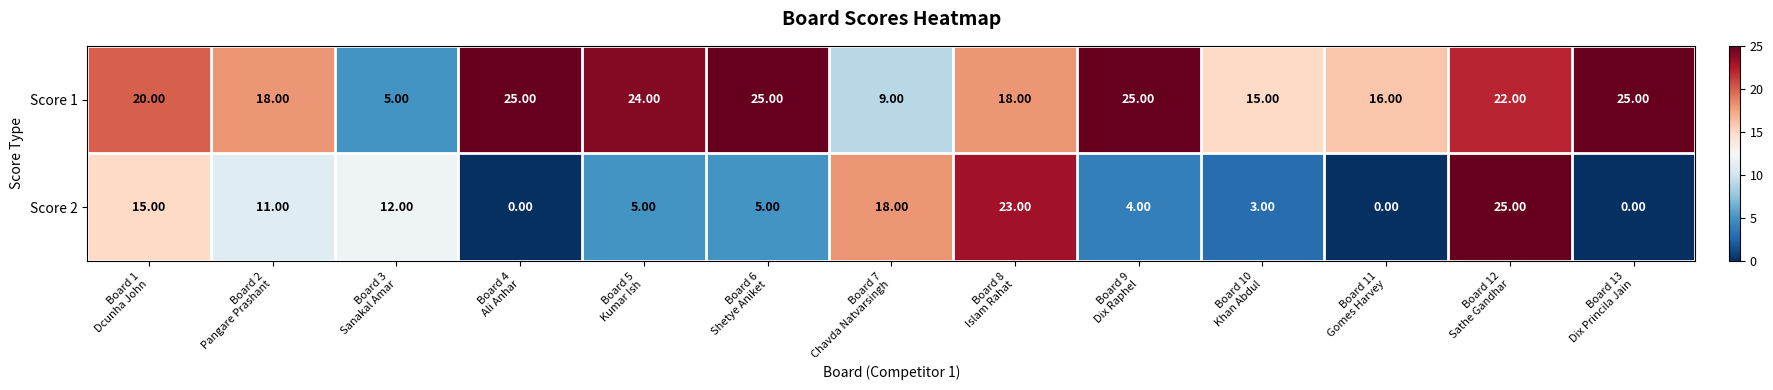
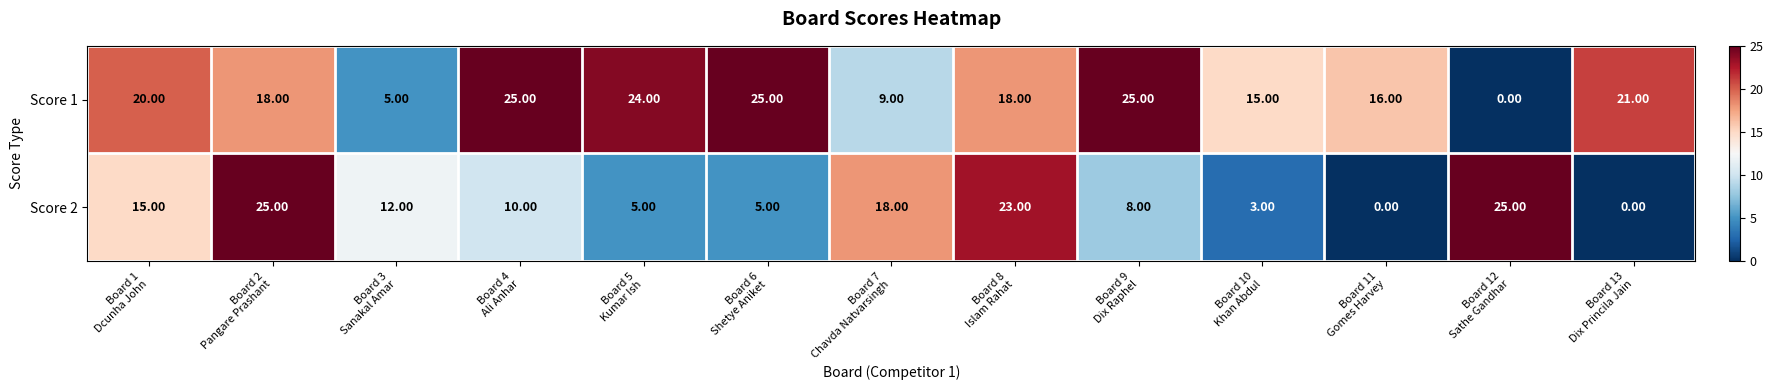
Score 1, Board 12 Sathe Gandhar: 22.00 -> 0.00
Score 1, Board 13 Dix Princila Jain: 25.00 -> 21.00
Score 2, Board 2 Pangare Prashant: 11.00 -> 25.00
Score 2, Board 4 Ali Anhar: 0.00 -> 10.00
Score 2, Board 9 Dix Raphel: 4.00 -> 8.00
